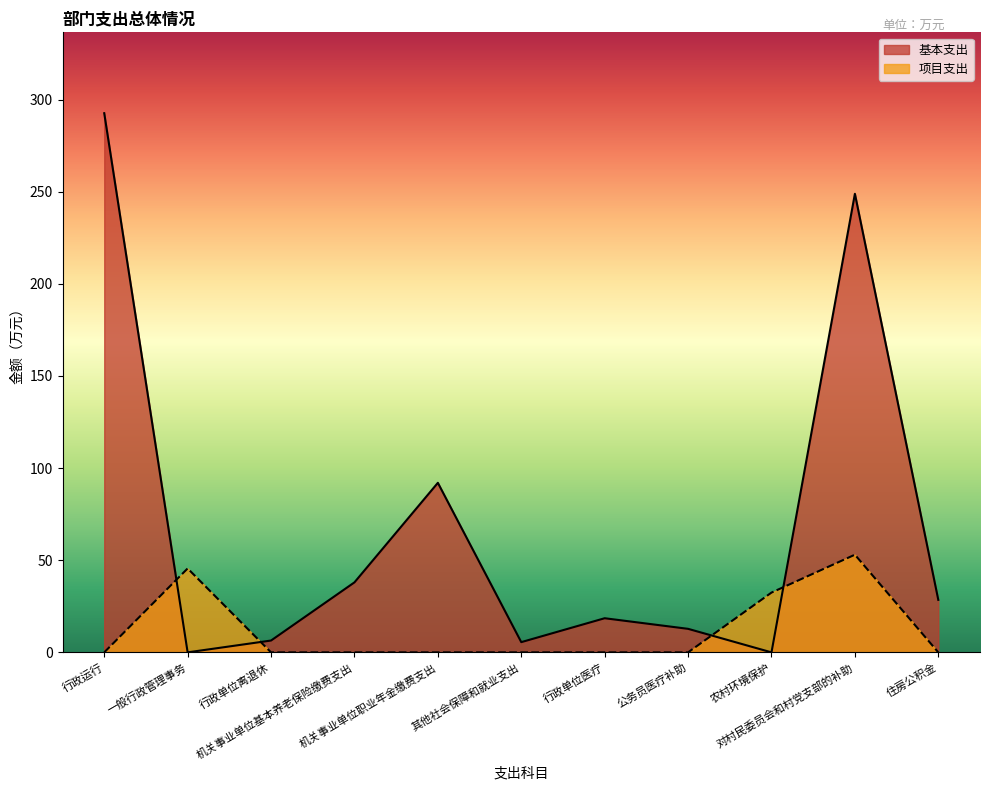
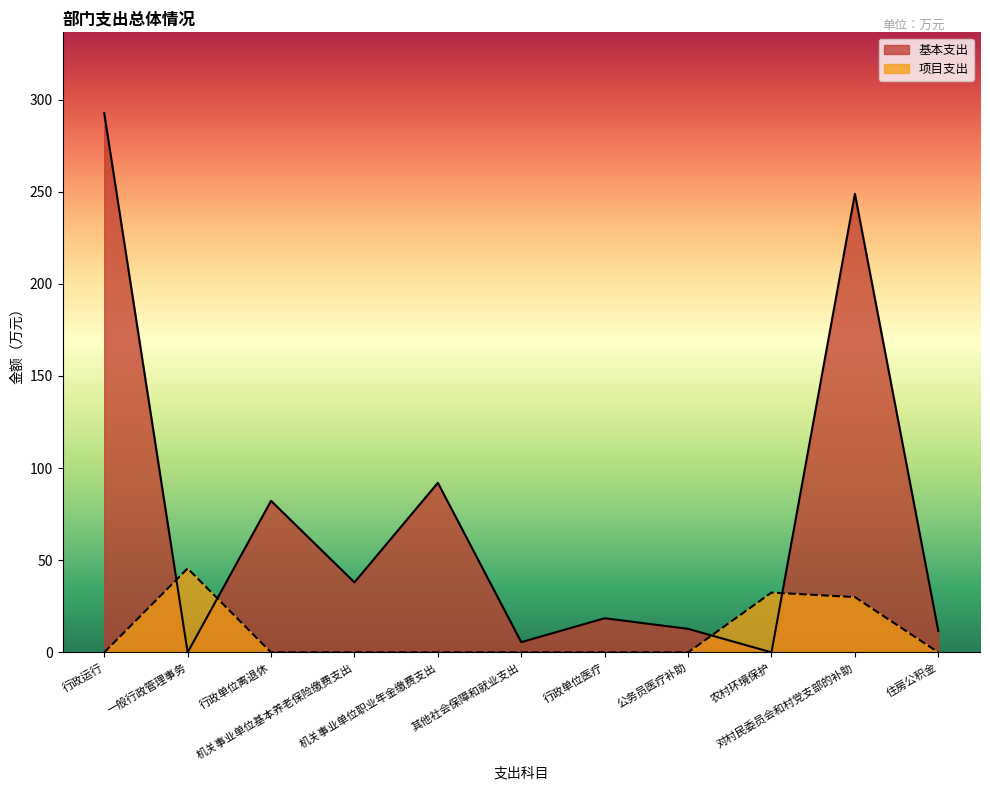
基本支出, 行政单位离退休: 6 -> 82
项目支出, 对村民委员会和村党支部的补助: 53 -> 30
基本支出, 住房公积金: 28 -> 12
